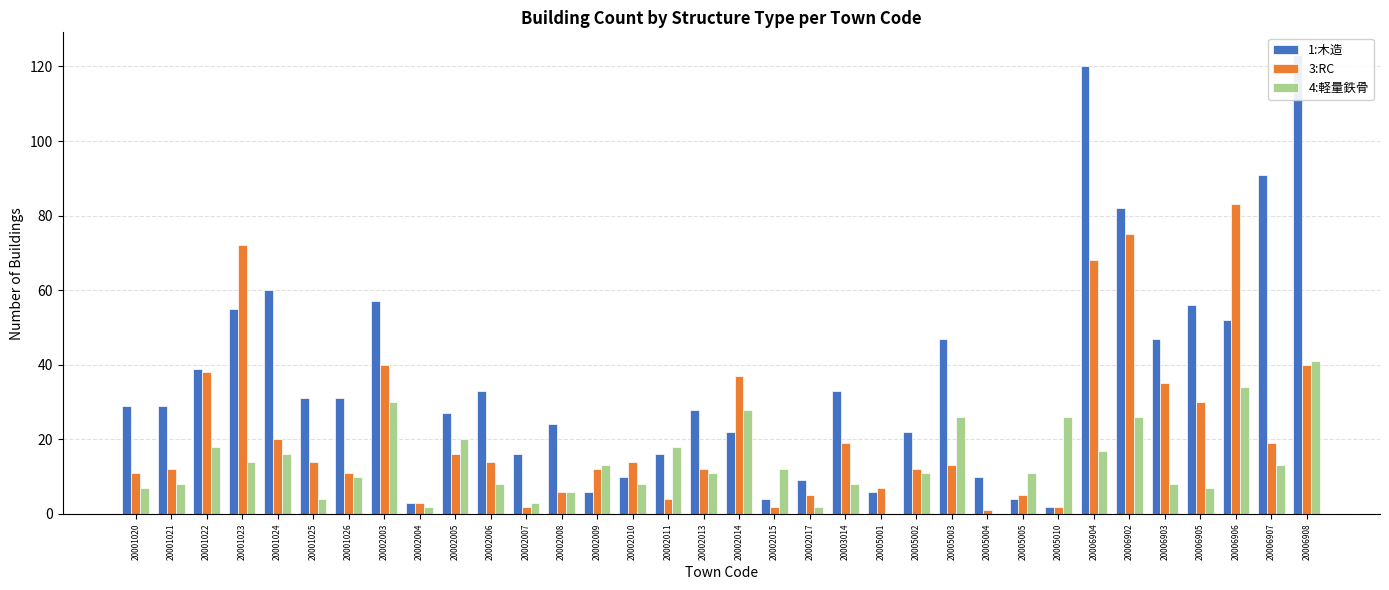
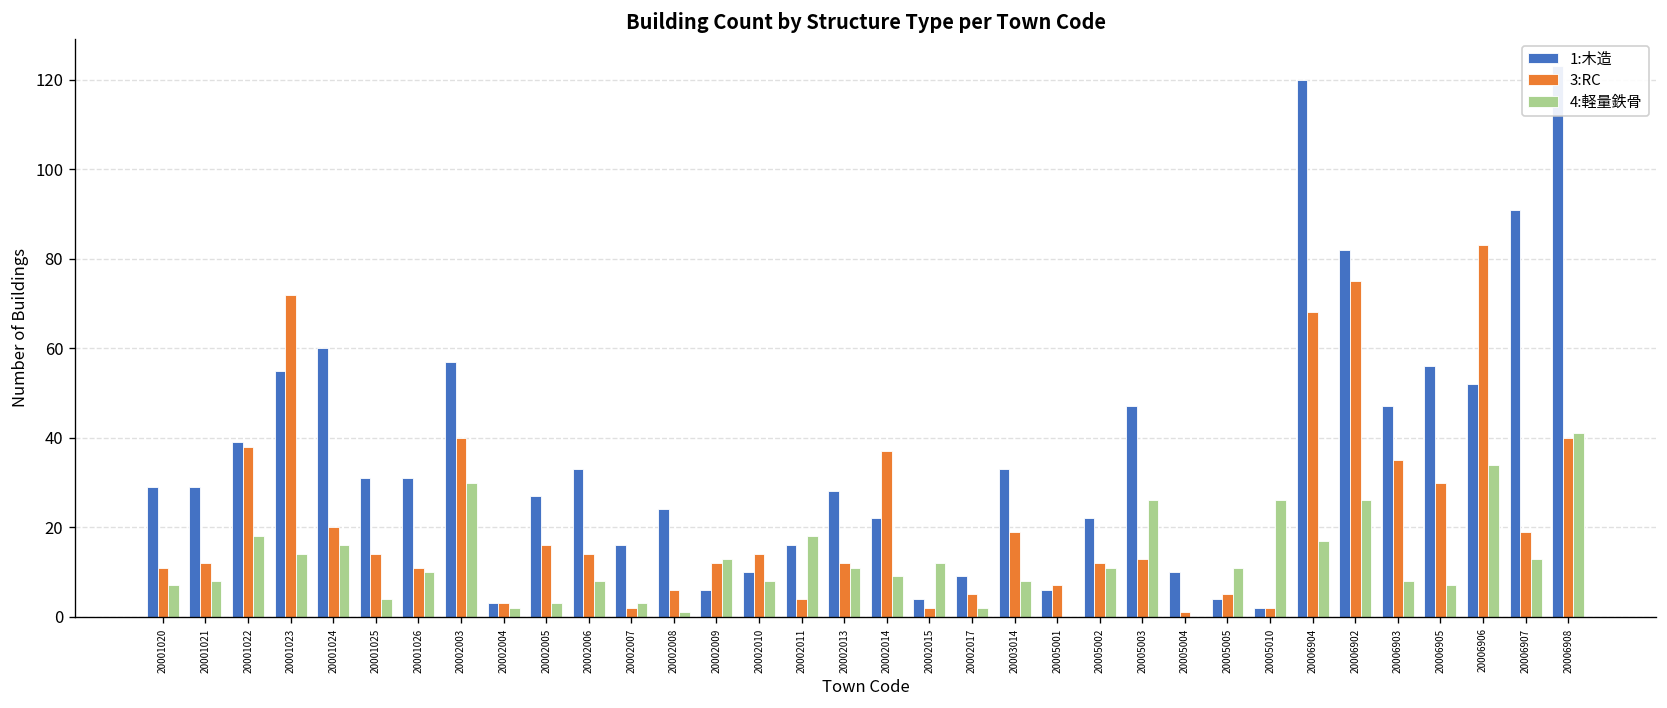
4:軽量鉄骨, 20002005: 20 -> 3
4:軽量鉄骨, 20002008: 6 -> 1
4:軽量鉄骨, 20002014: 28 -> 9
